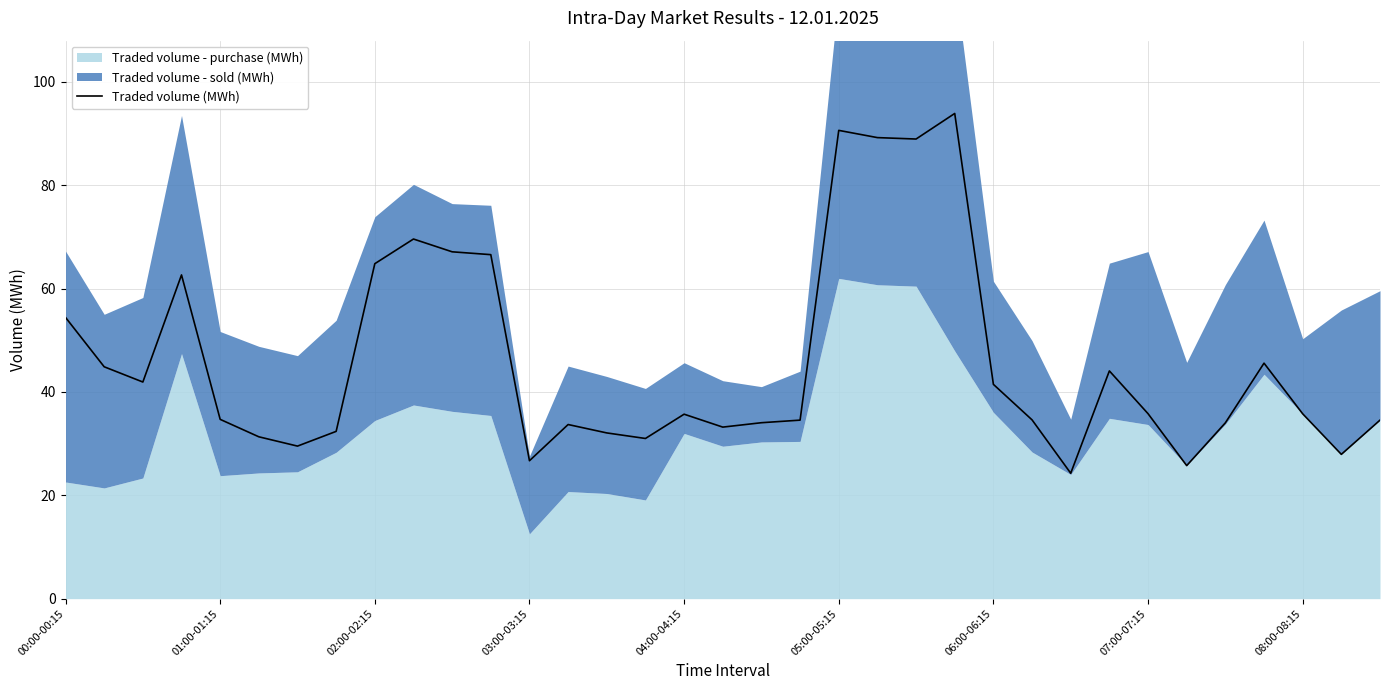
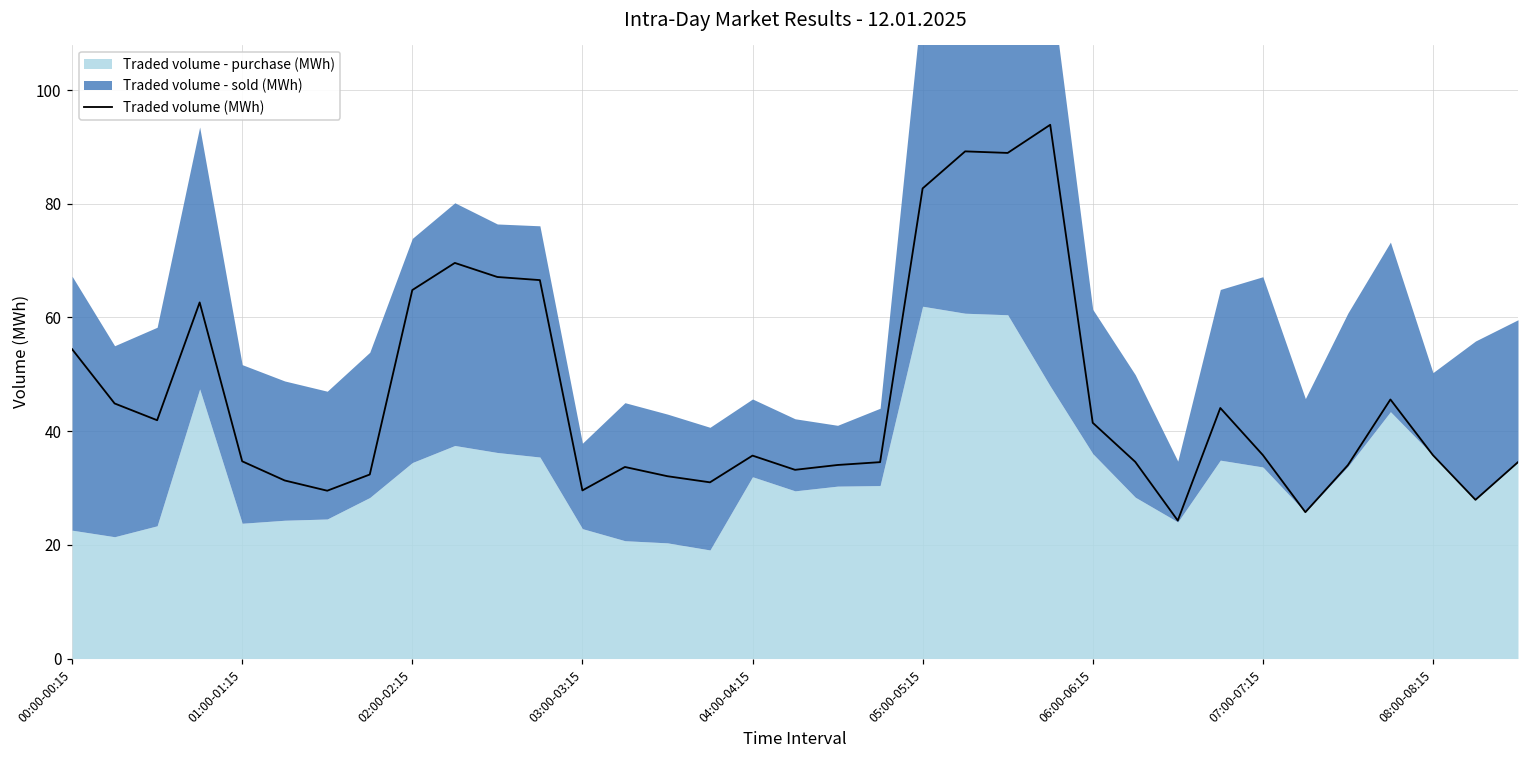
Traded volume (MWh), 03:00-03:15: 27 -> 30
Traded volume - purchase (MWh), 03:00-03:15: 13 -> 23
Traded volume (MWh), 05:00-05:15: 91 -> 83
